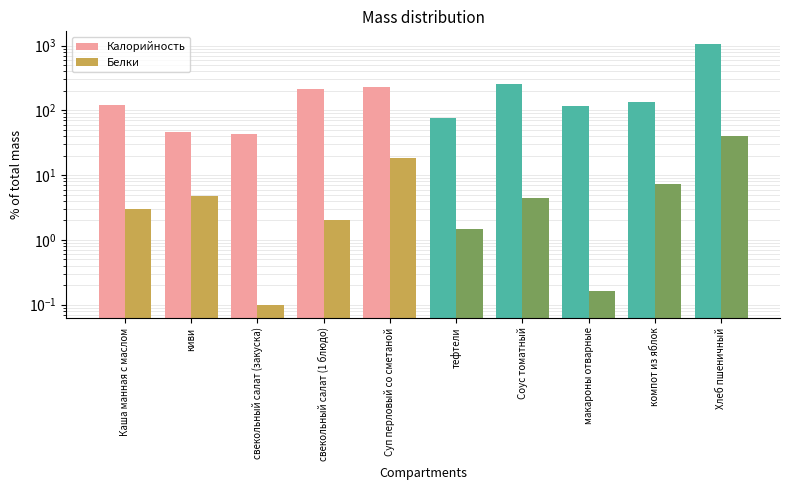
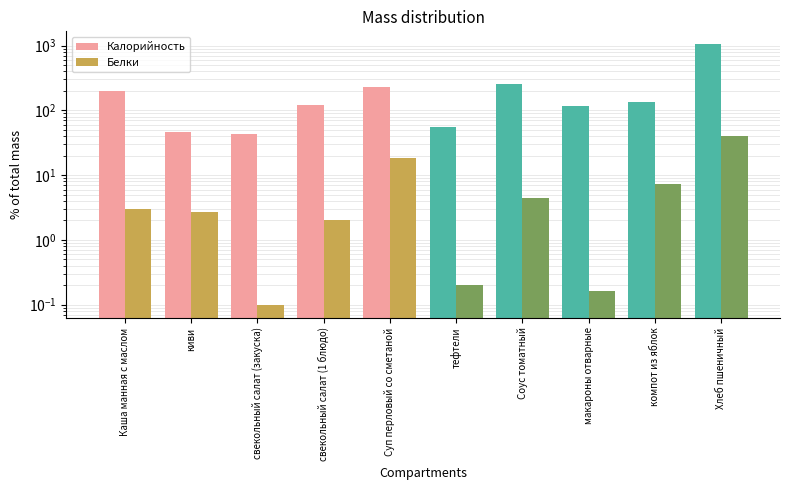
Калорийность, Каша манная с маслом: 120 -> 200
Белки, киви: 5 -> 2.7
Калорийность, свекольный салат (1 блюдо): 210 -> 120
Калорийность, тефтели: 80 -> 60
Белки, тефтели: 1.5 -> 0.2
